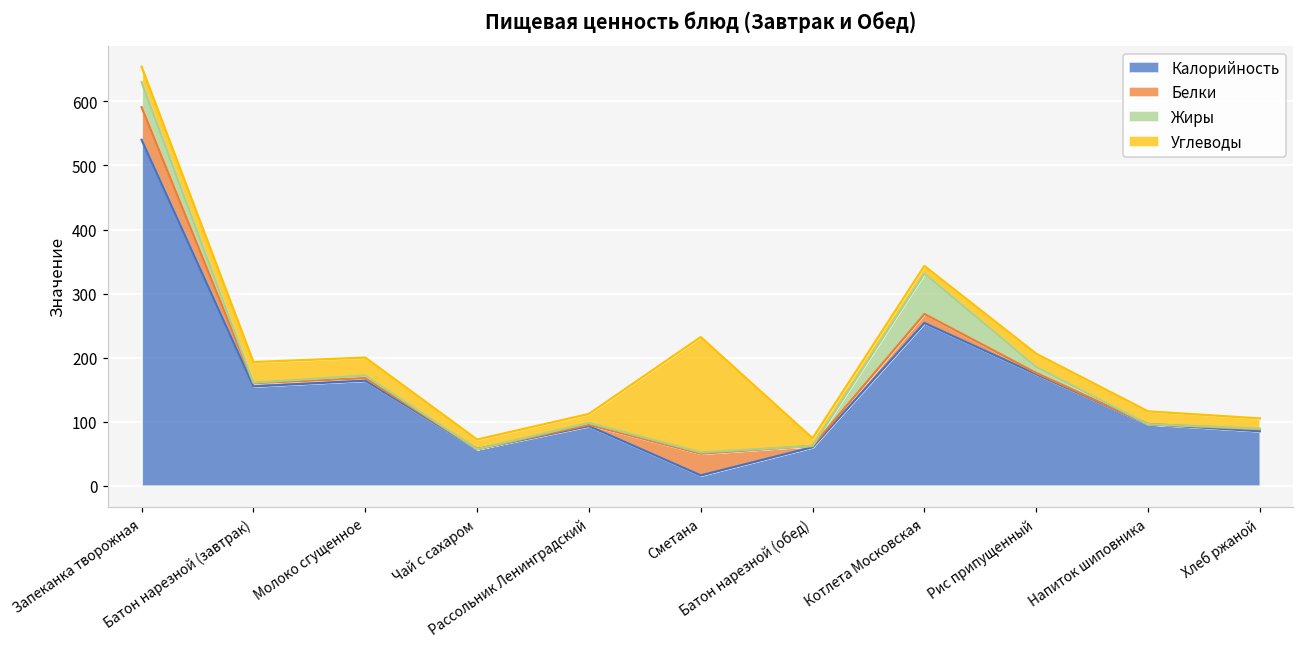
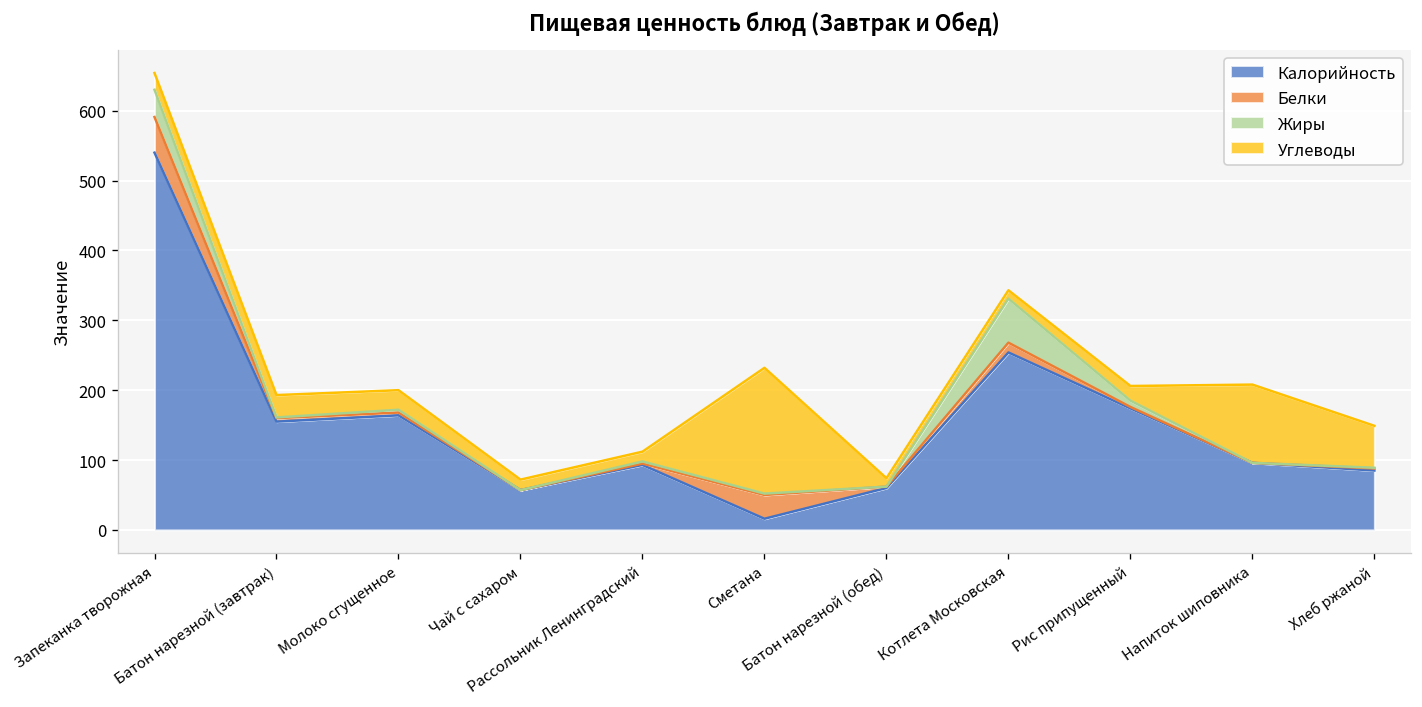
Углеводы, Напиток шиповника: 20 -> 110
Углеводы, Хлеб ржаной: 20 -> 60
